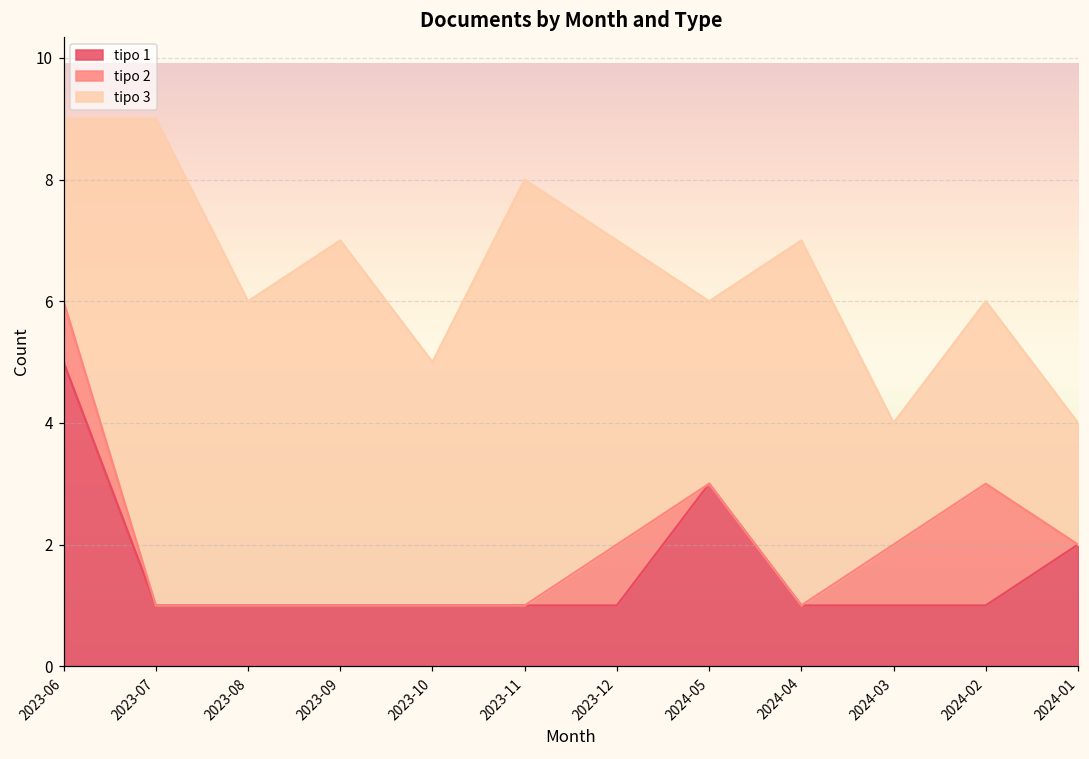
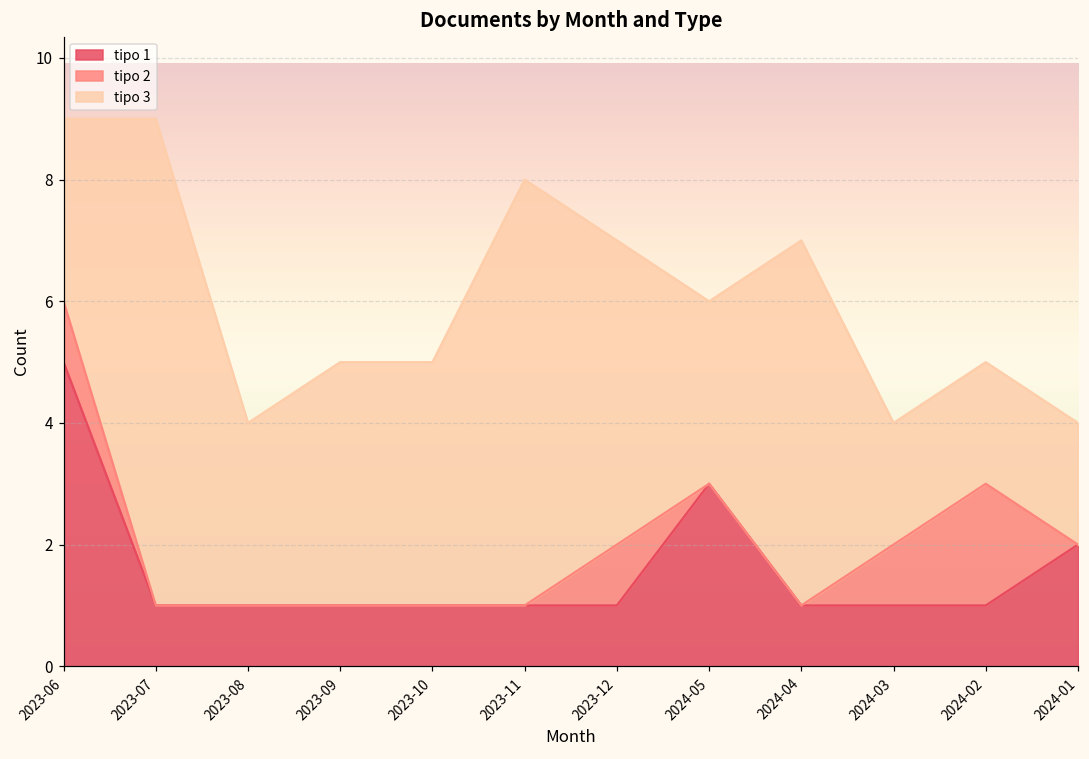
tipo 3, 2023-08: 5 -> 3
tipo 3, 2023-09: 6 -> 4
tipo 3, 2024-02: 3 -> 2
